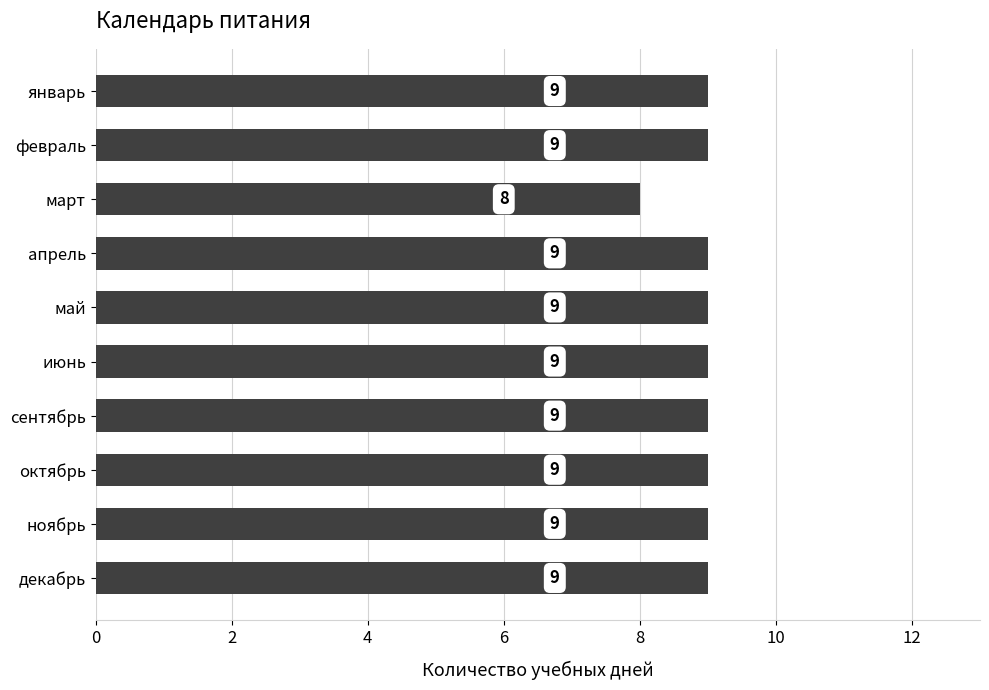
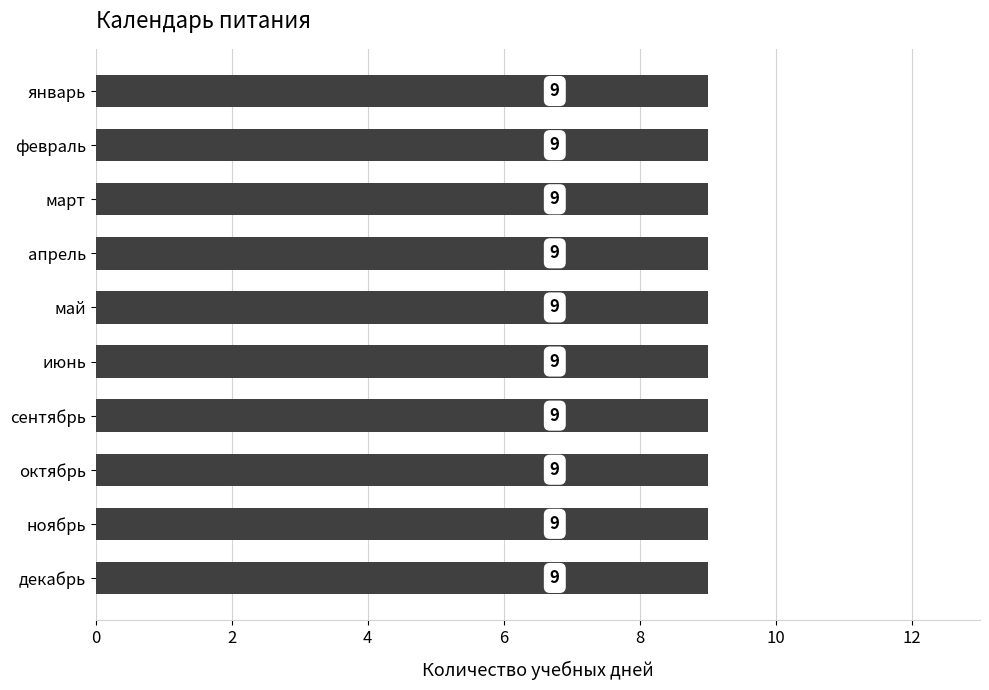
март: 8 -> 9
